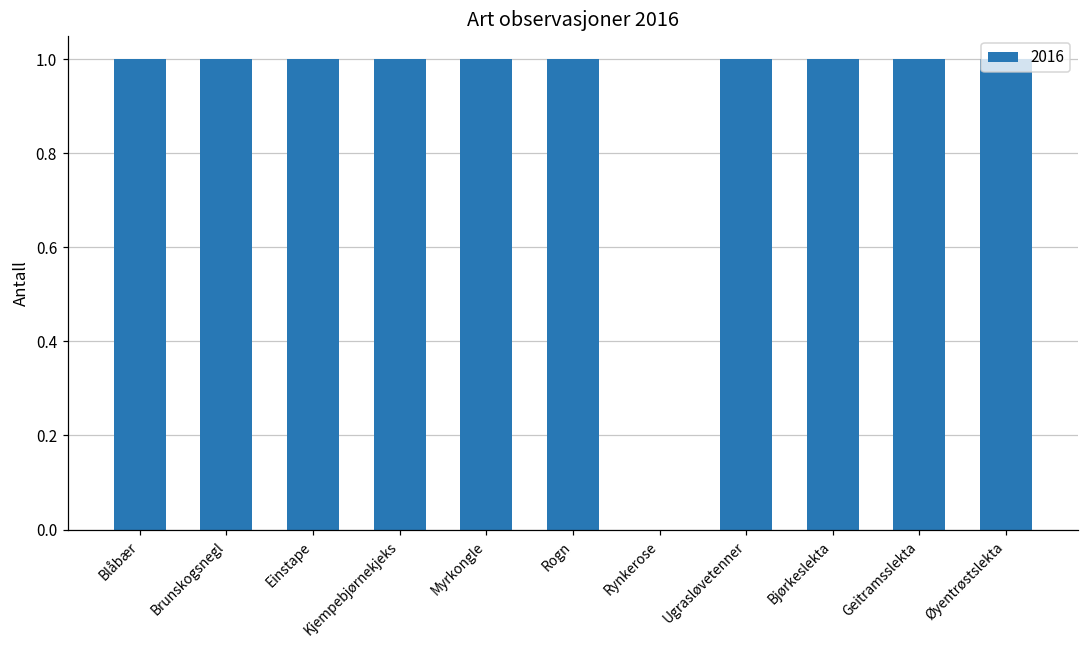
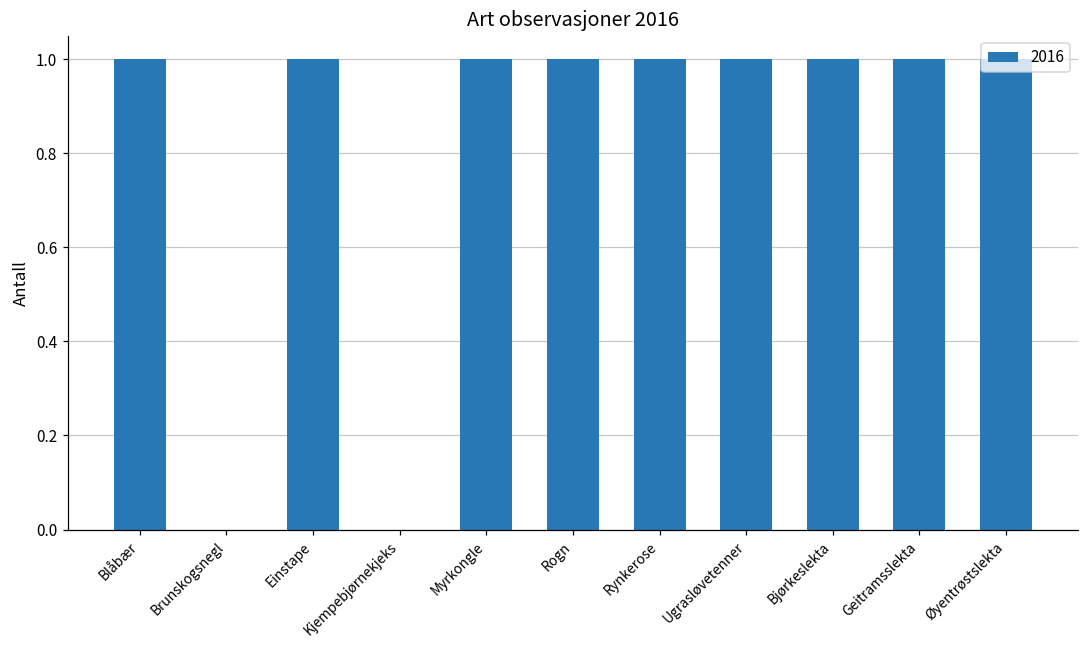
Brunskogsnegl: 1 -> 0
Kjempebjørnekjeks: 1 -> 0
Rynkerose: 0 -> 1
